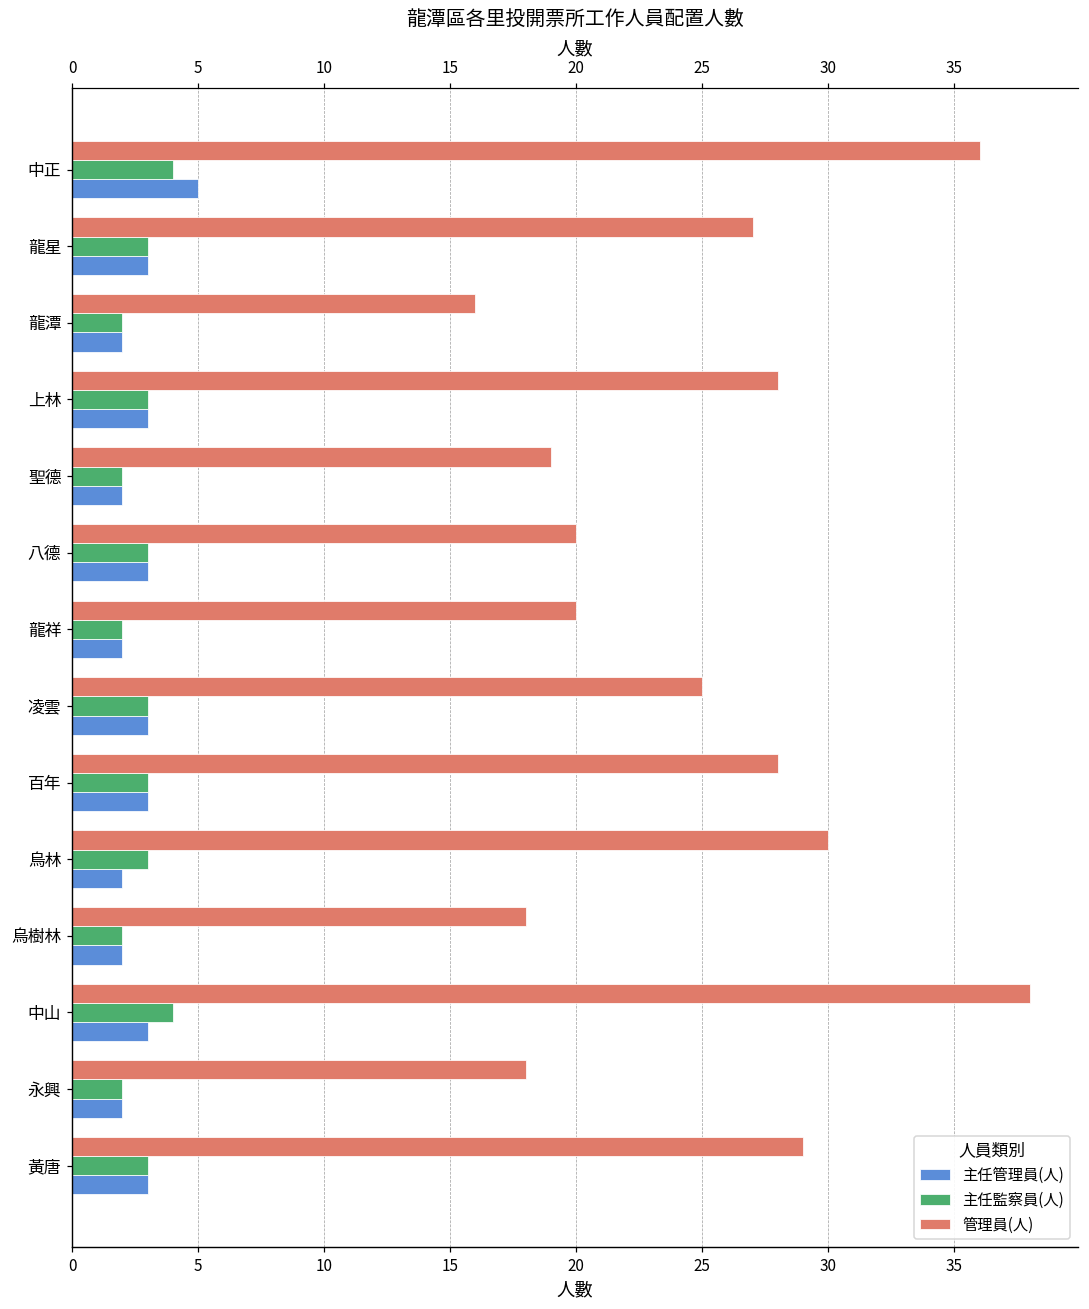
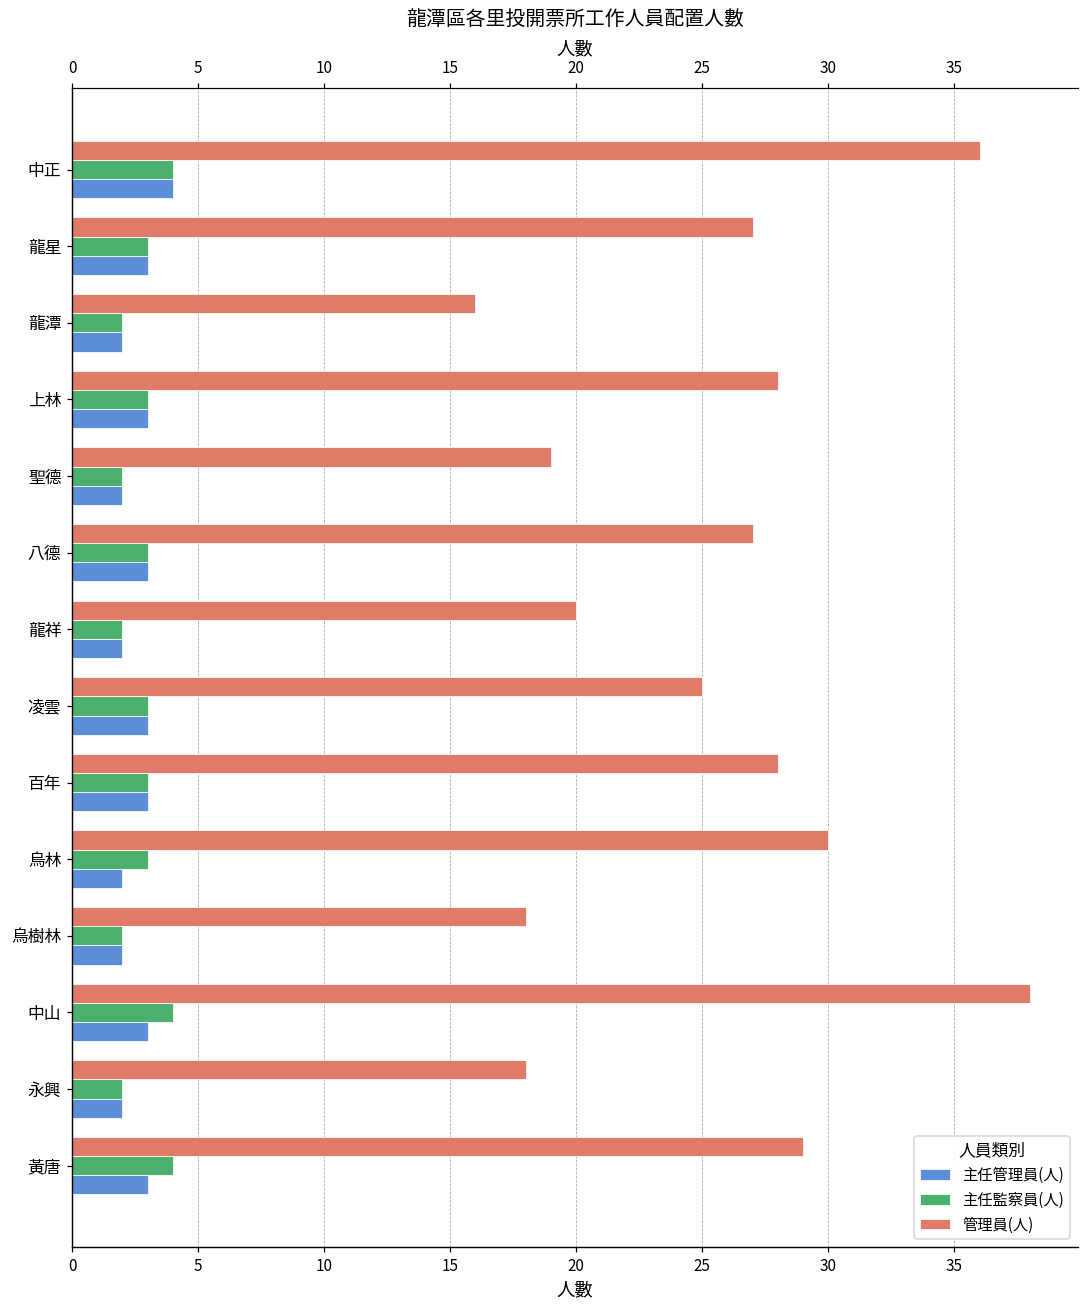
主任管理員(人), 中正: 5 -> 4
管理員(人), 八德: 20 -> 27
主任監察員(人), 黃唐: 3 -> 4
